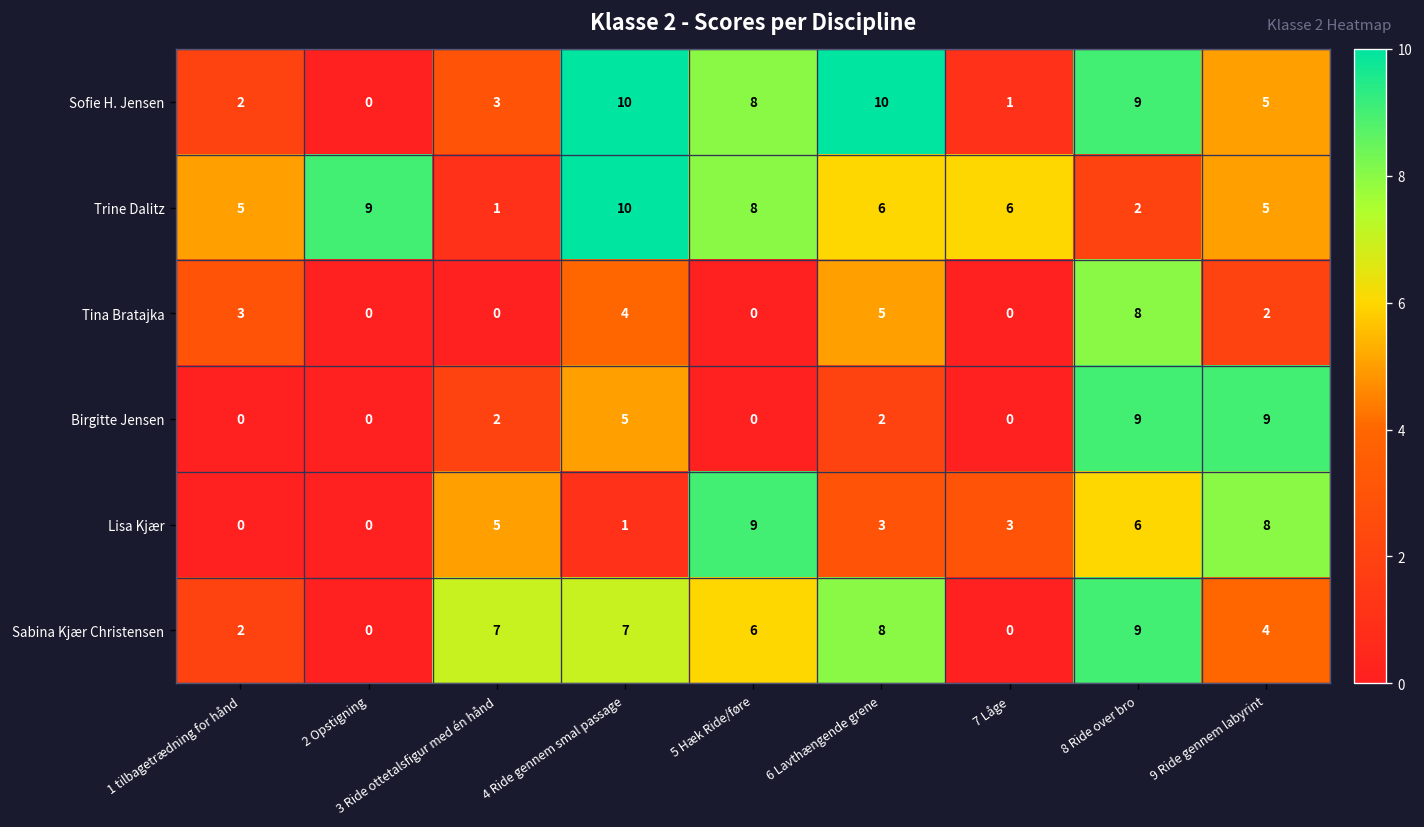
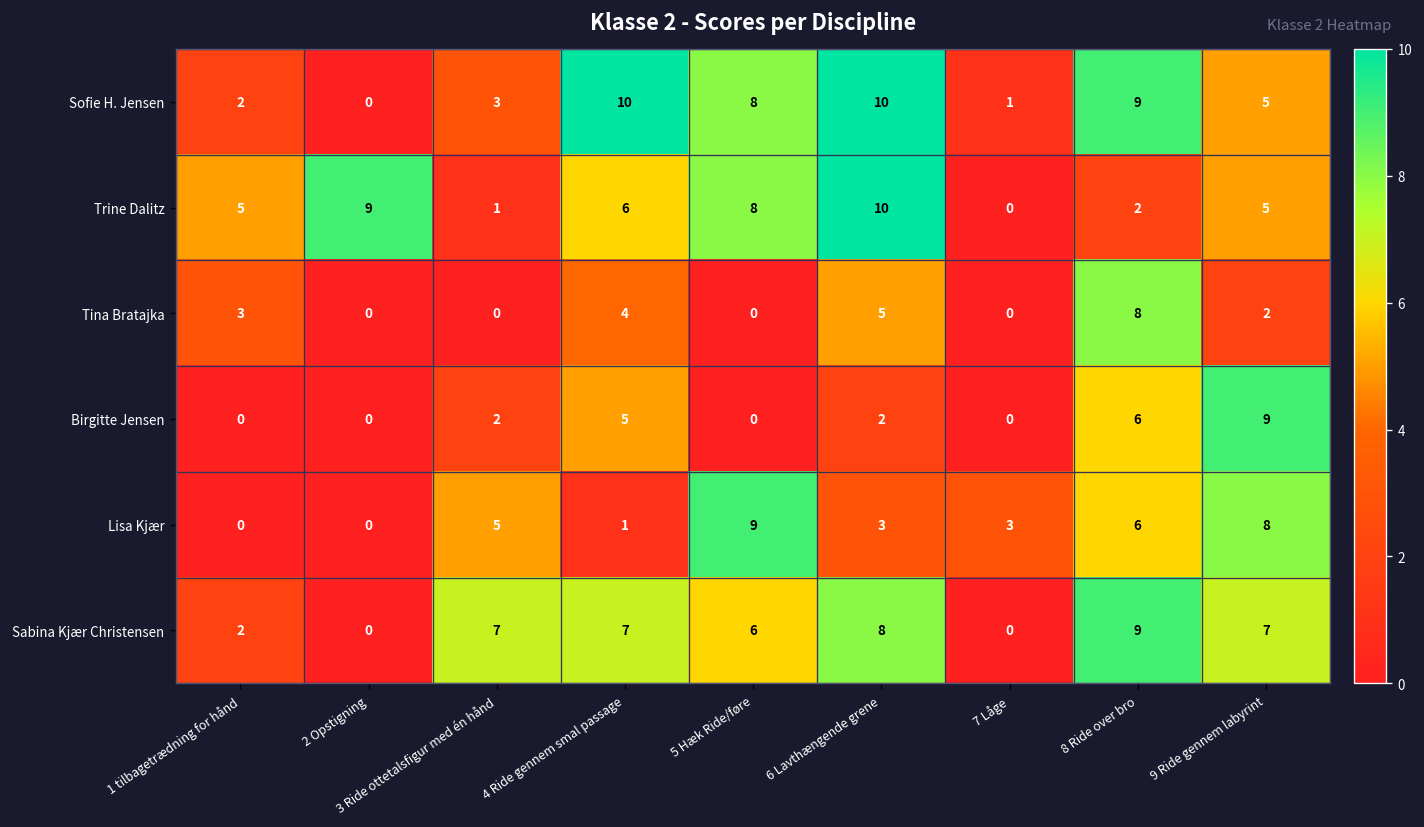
Trine Dalitz, 4 Ride gennem smal passage: 10 -> 6
Trine Dalitz, 6 Lavthængende grene: 6 -> 10
Trine Dalitz, 7 Låge: 6 -> 0
Birgitte Jensen, 8 Ride over bro: 9 -> 6
Sabina Kjær Christensen, 9 Ride gennem labyrint: 4 -> 7
